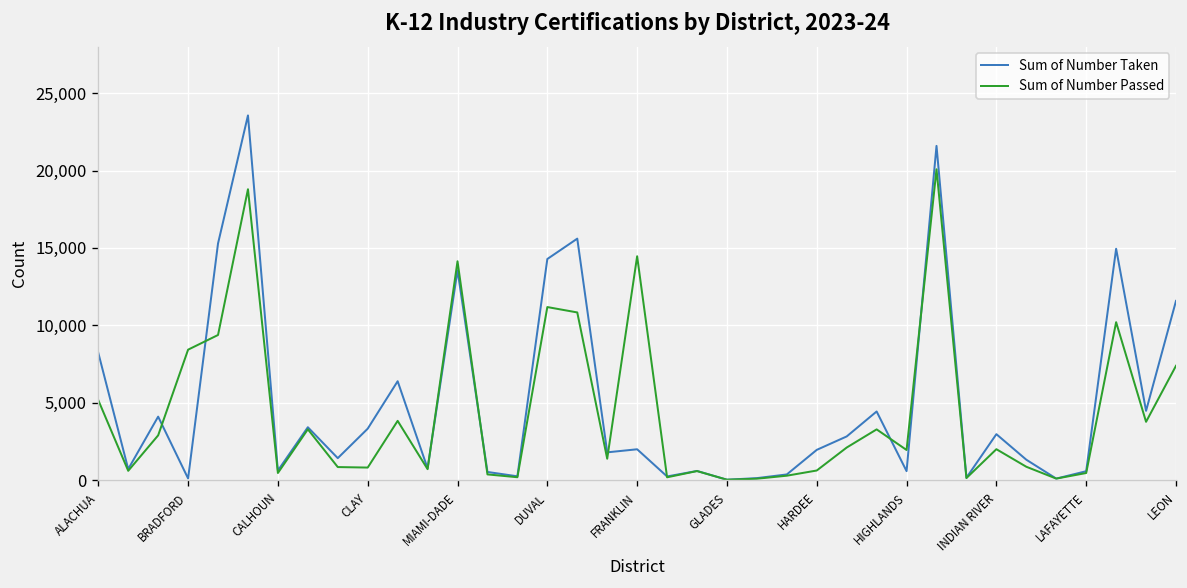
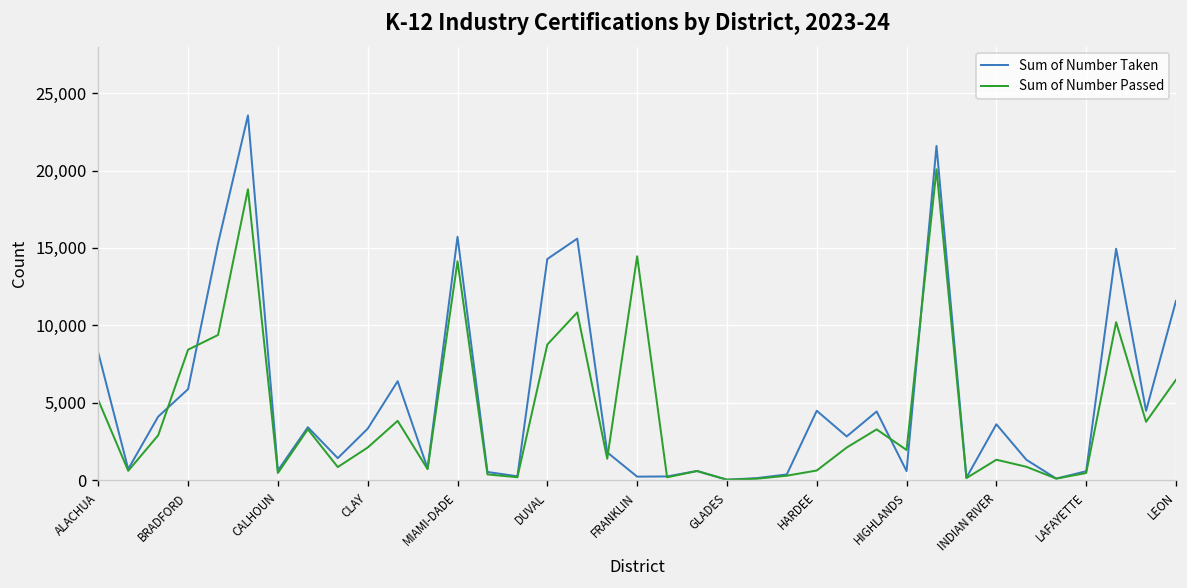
Sum of Number Taken, BRADFORD: 100 -> 5,900
Sum of Number Passed, CLAY: 800 -> 2,100
Sum of Number Taken, MIAMI-DADE: 13,600 -> 15,700
Sum of Number Passed, DUVAL: 11,200 -> 8,800
Sum of Number Taken, FRANKLIN: 2,000 -> 200
Sum of Number Taken, HARDEE: 2,000 -> 4,500
Sum of Number Taken, INDIAN RIVER: 3,000 -> 3,600
Sum of Number Passed, INDIAN RIVER: 2,000 -> 1,300
Sum of Number Passed, LEON: 7,400 -> 6,500
